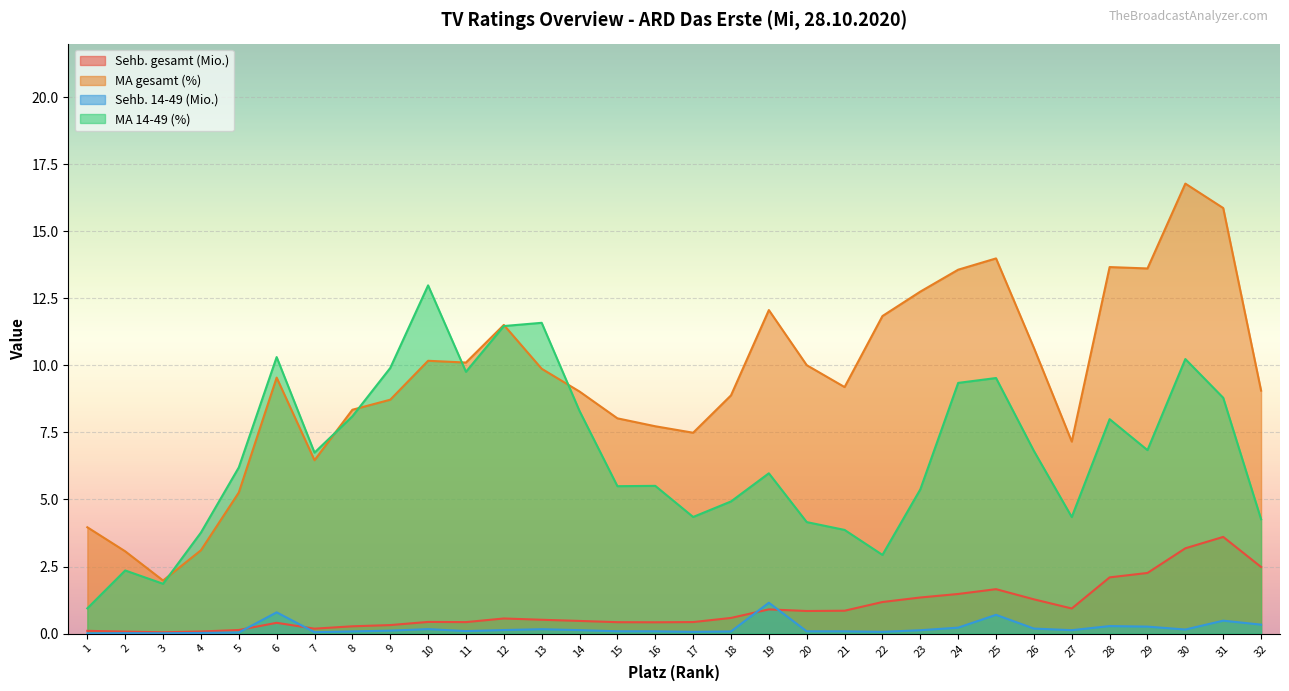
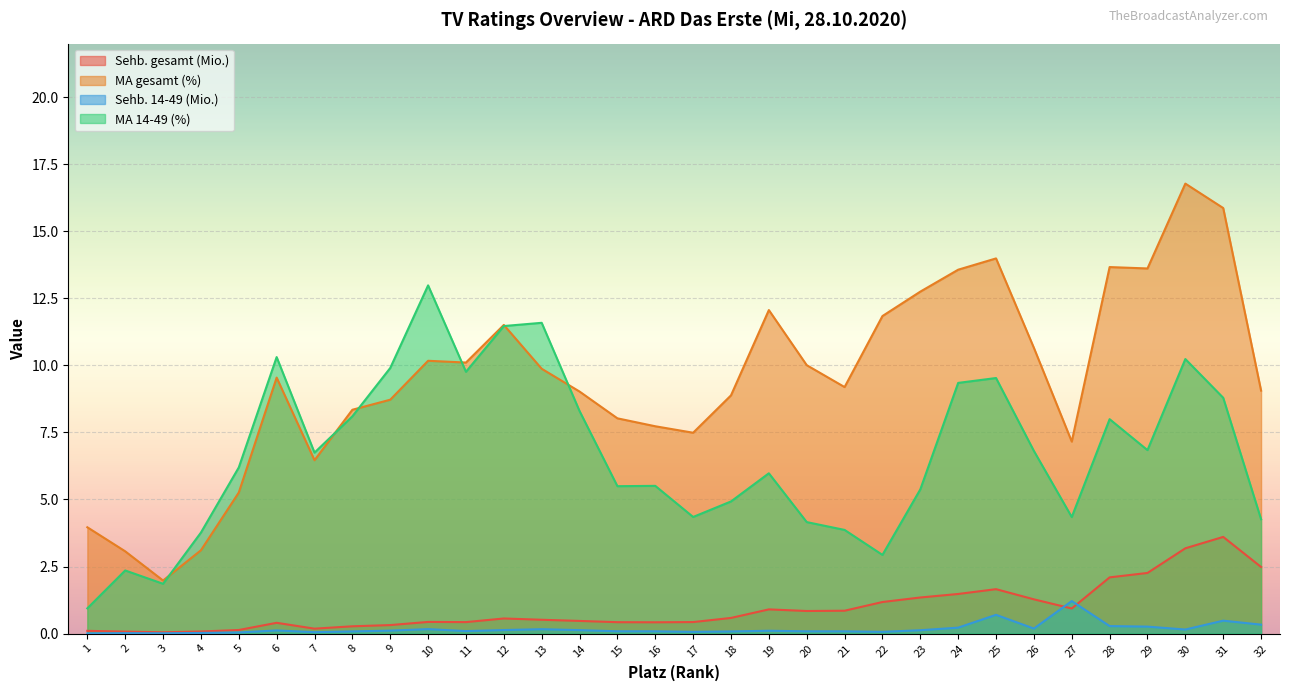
Sehb. 14-49 (Mio.), 6: 0.8 -> 0.1
Sehb. 14-49 (Mio.), 19: 1.2 -> 0.1
Sehb. 14-49 (Mio.), 27: 0.1 -> 1.2
